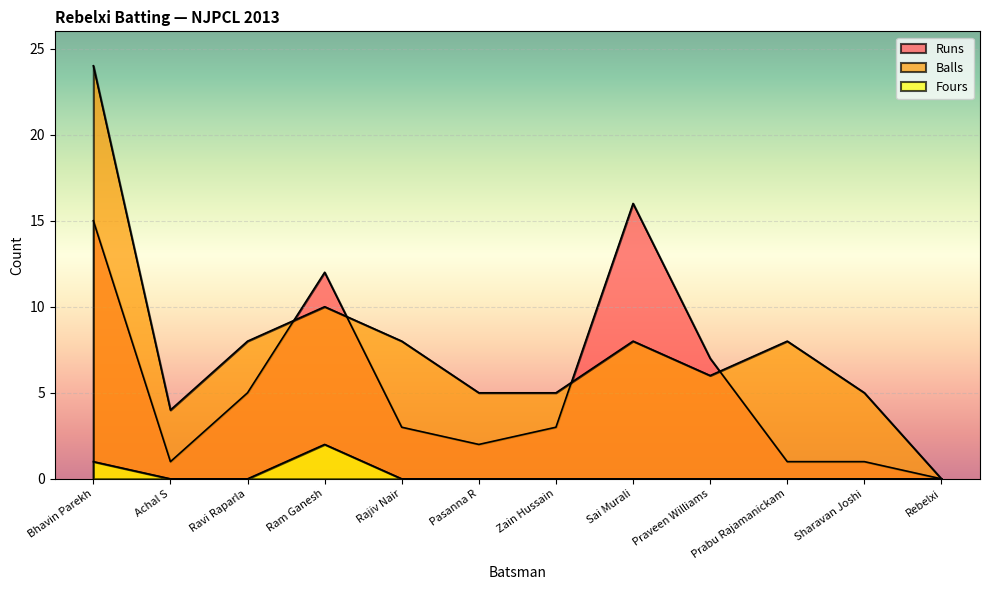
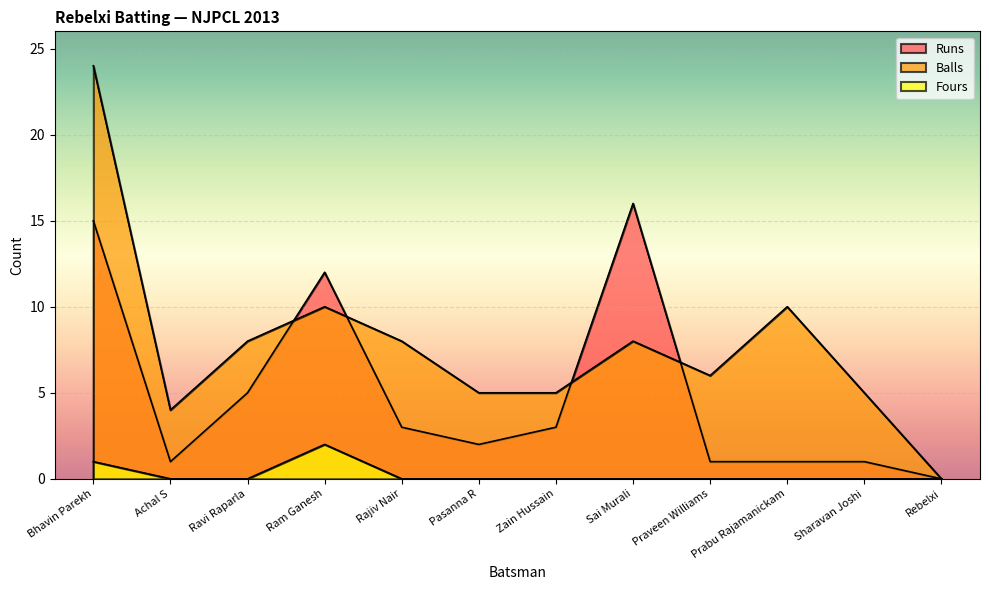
Runs, Praveen Williams: 7 -> 1
Balls, Prabu Rajamanickam: 8 -> 10
